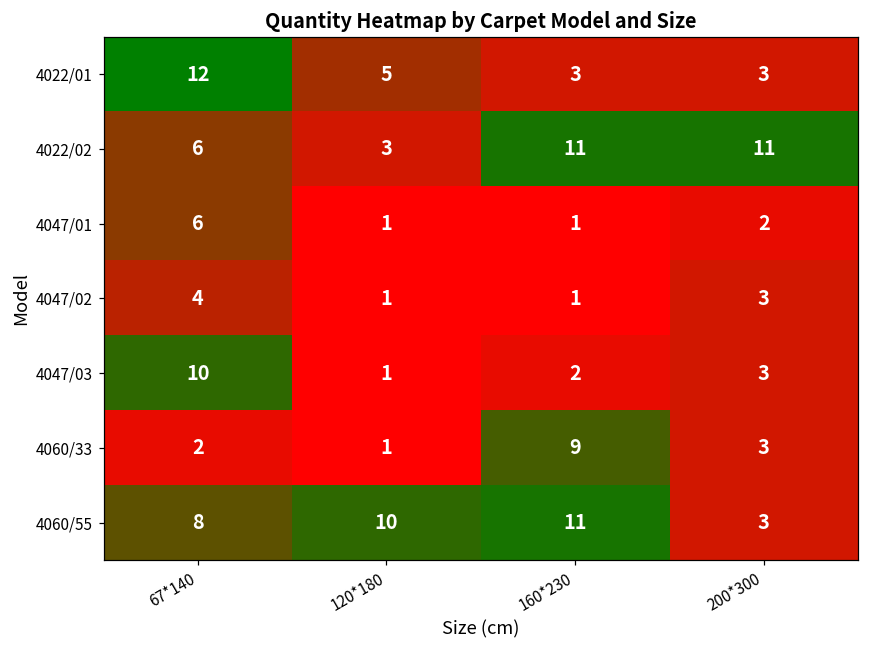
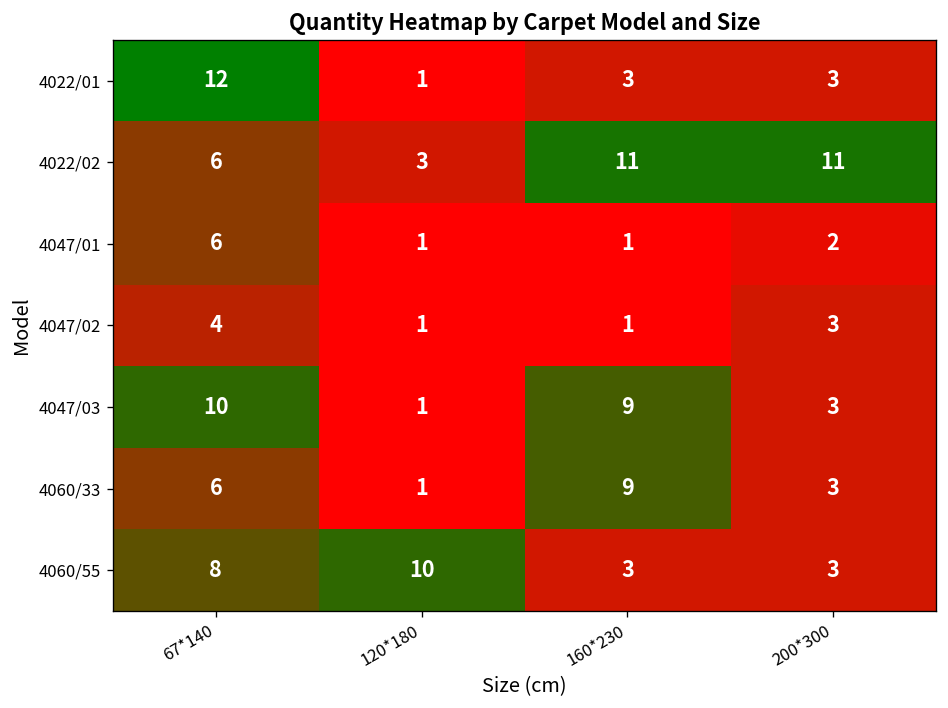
4022/01, 120*180: 5 -> 1
4047/03, 160*230: 2 -> 9
4060/33, 67*140: 2 -> 6
4060/55, 160*230: 11 -> 3
